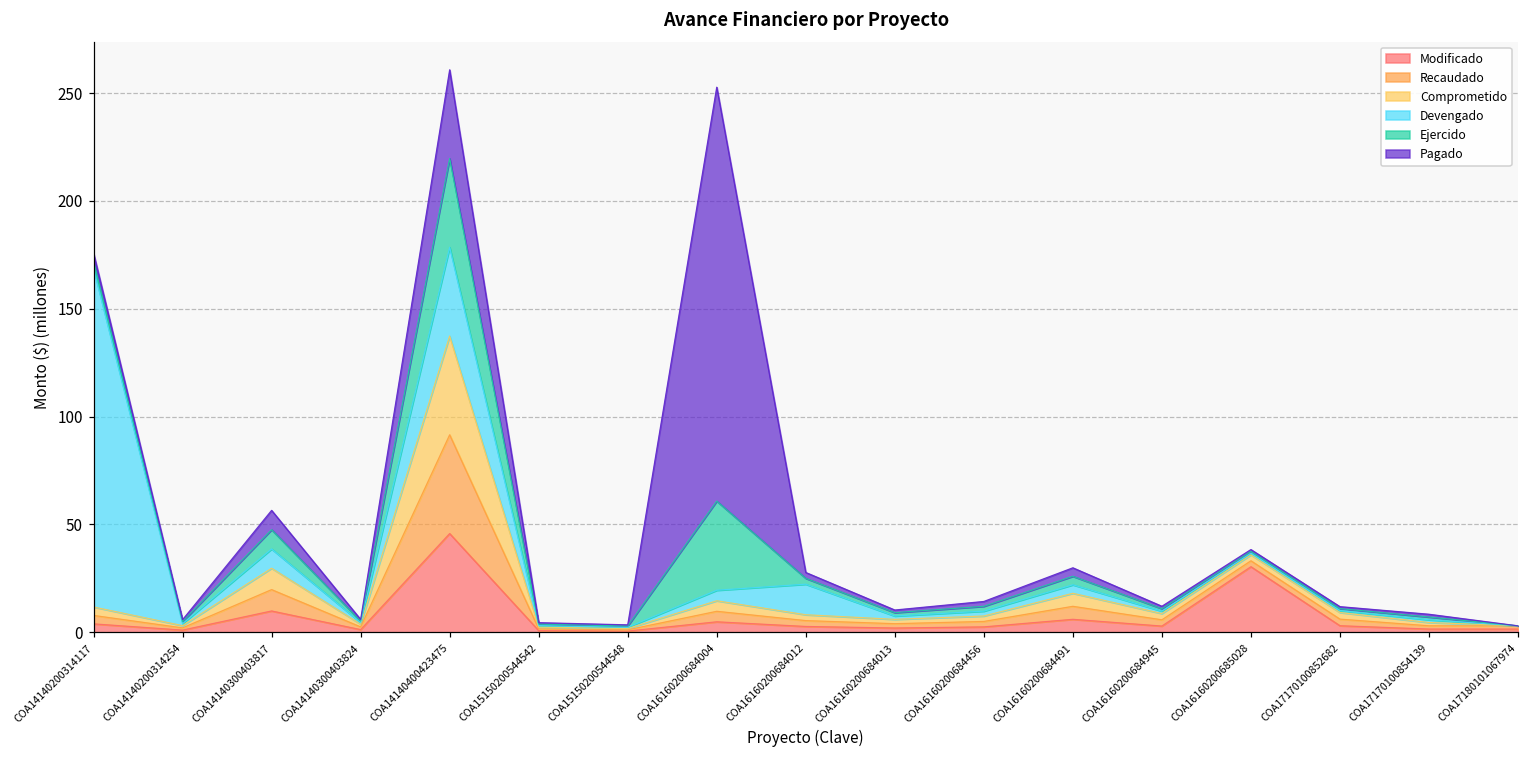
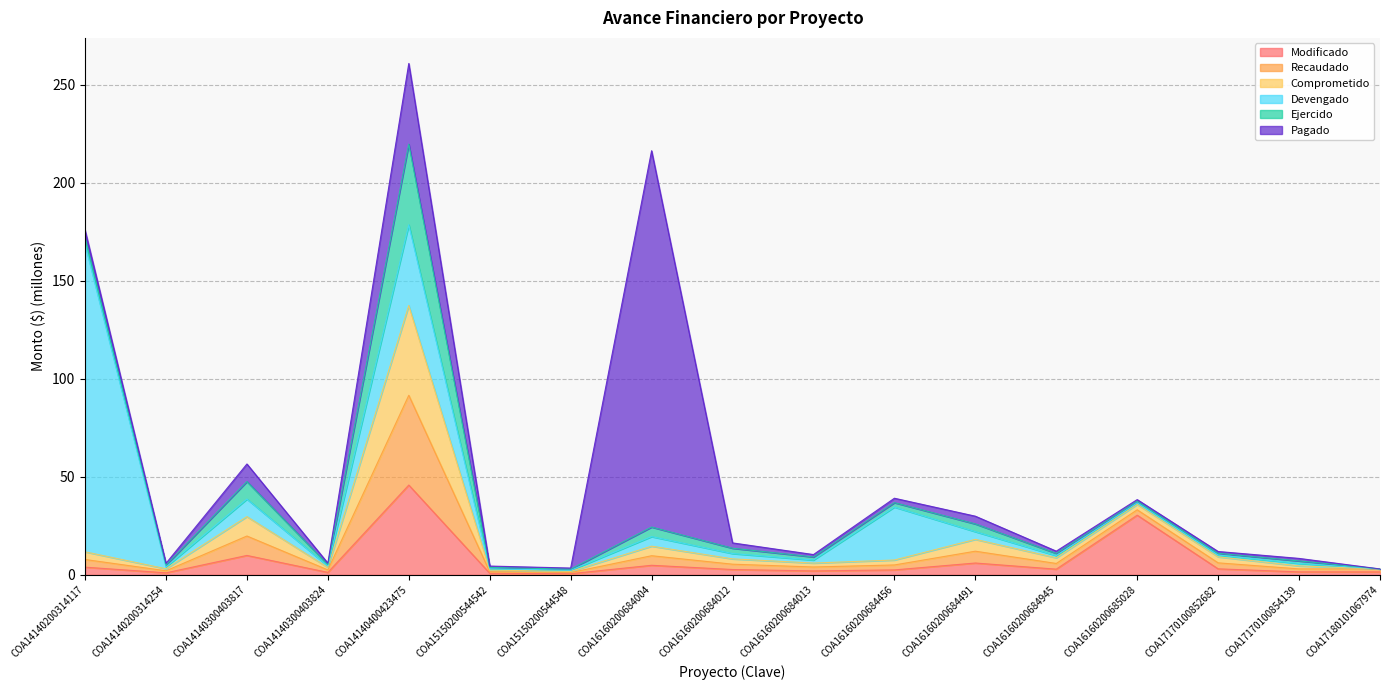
Ejercido, COA16160200684004: 41 -> 5
Devengado, COA16160200684012: 14 -> 3
Devengado, COA16160200684456: 2 -> 27
